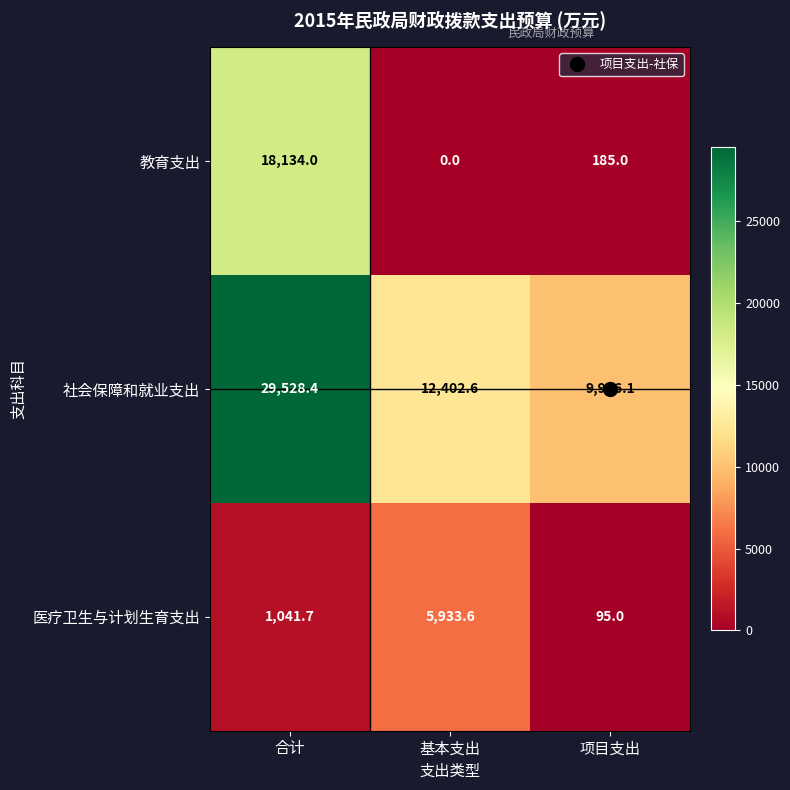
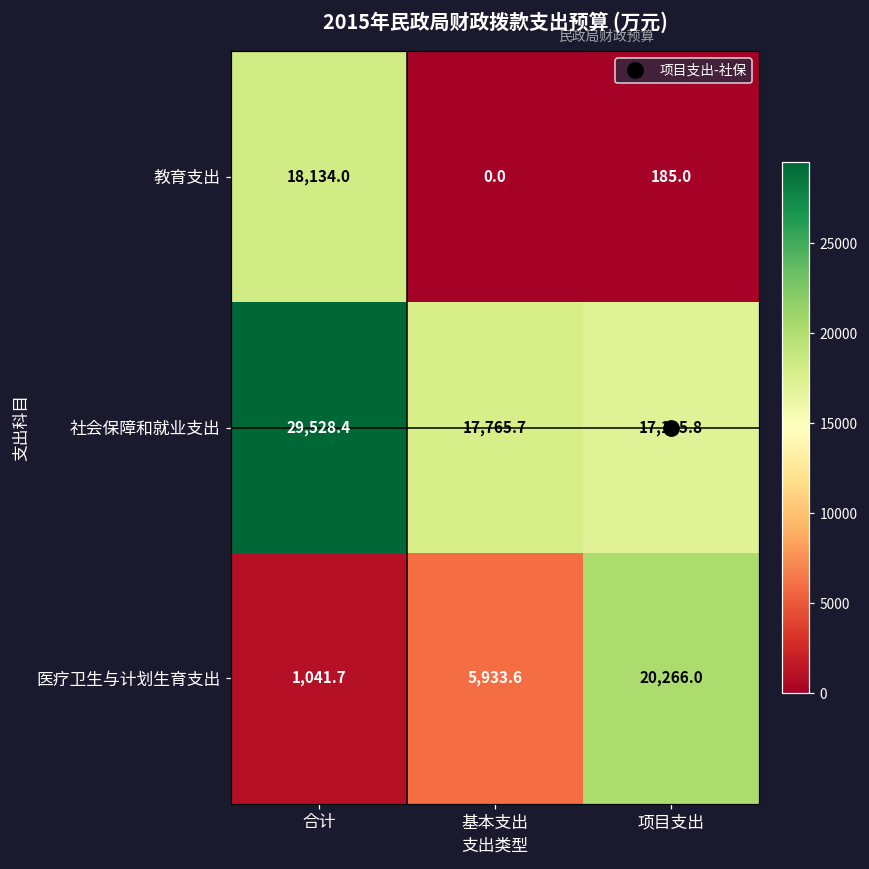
社会保障和就业支出, 基本支出: 12,402.6 -> 17,765.7
社会保障和就业支出, 项目支出: 9,946.1 -> 17,125.8
医疗卫生与计划生育支出, 项目支出: 95.0 -> 20,266.0
